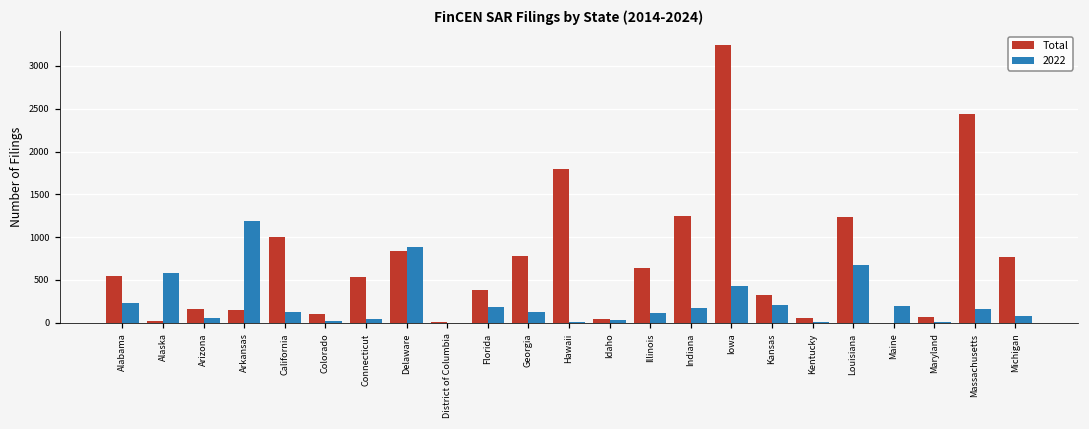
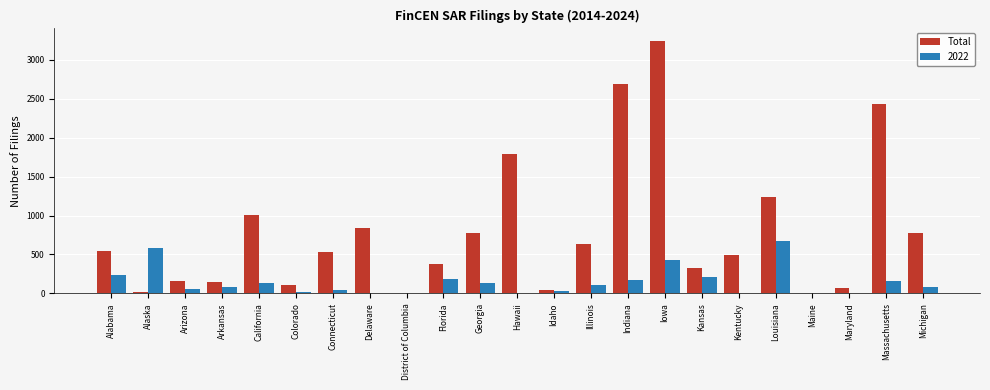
2022, Arkansas: 1200 -> 100
2022, Delaware: 900 -> 0
Total, Indiana: 1200 -> 2700
Total, Kentucky: 100 -> 500
2022, Maine: 200 -> 0
